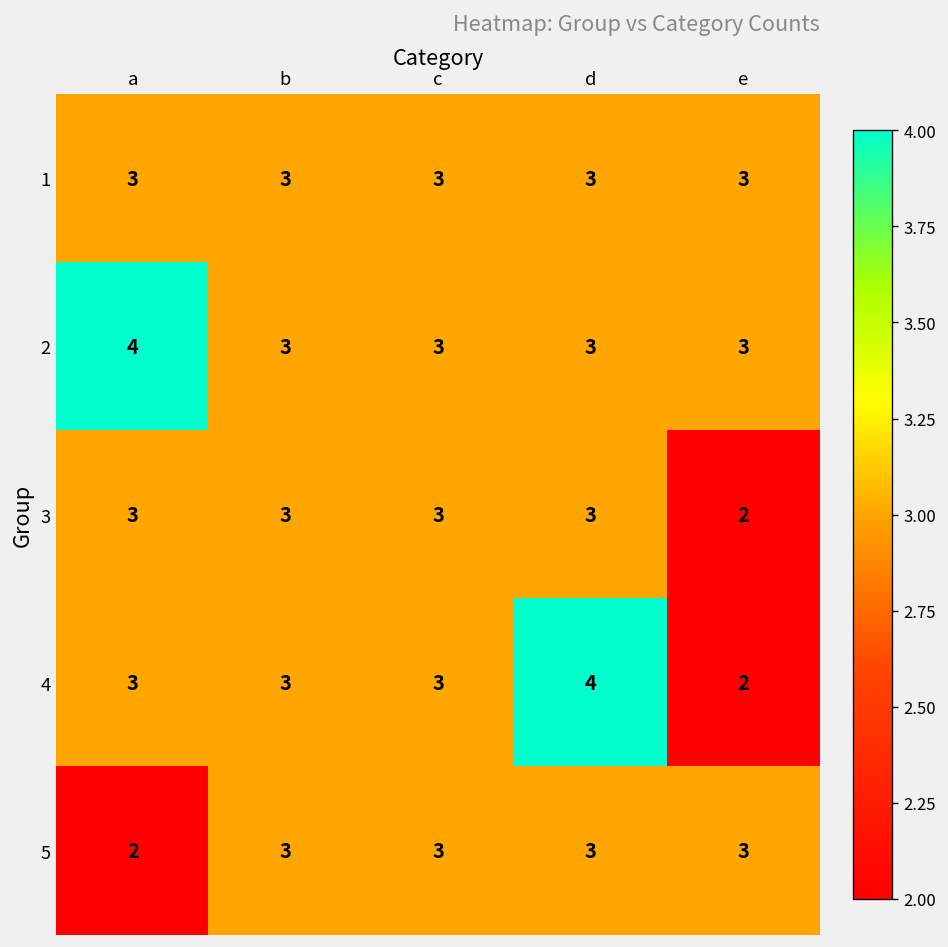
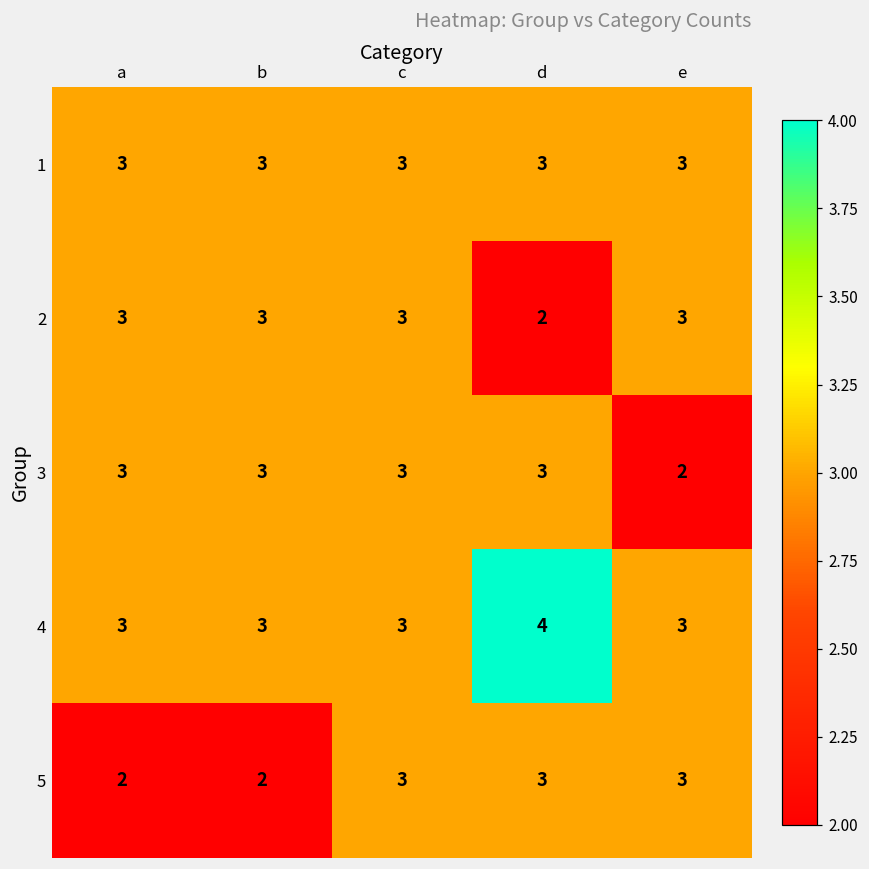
2, a: 4 -> 3
2, d: 3 -> 2
4, e: 2 -> 3
5, b: 3 -> 2
